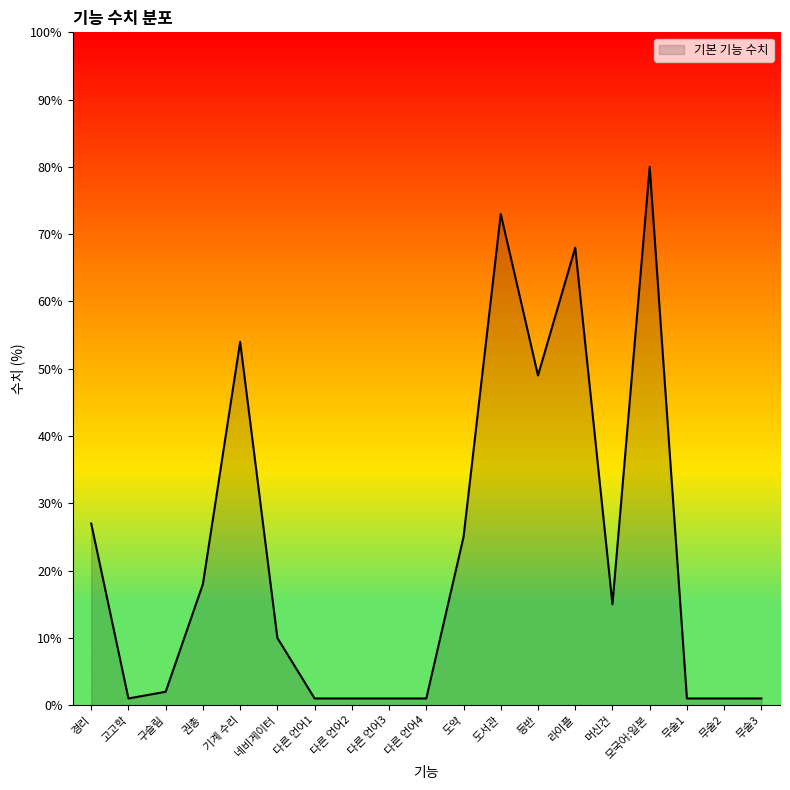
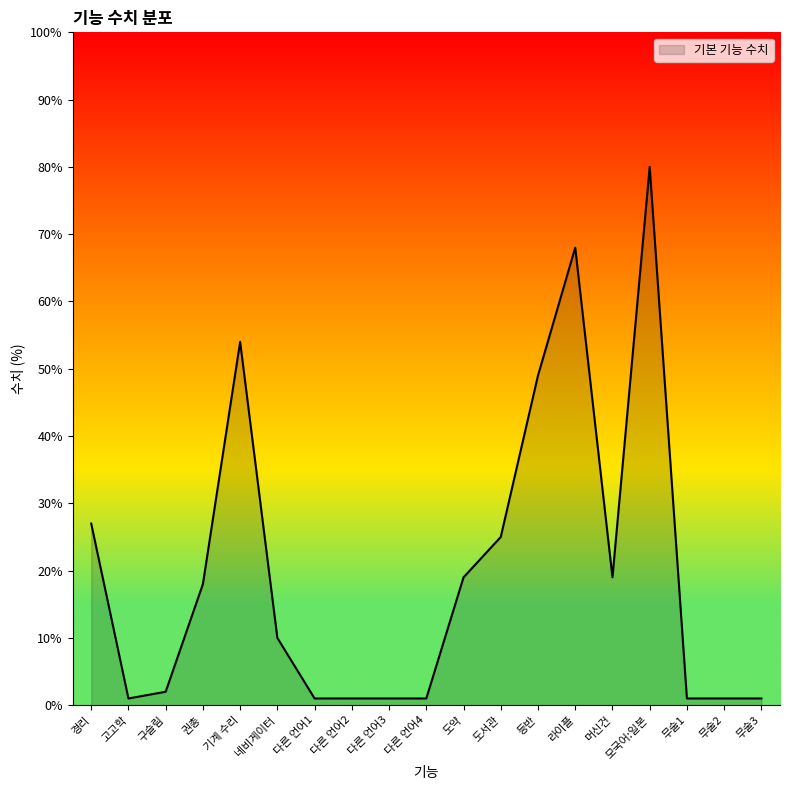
도약: 25% -> 19%
도서관: 73% -> 25%
머신건: 15% -> 19%
